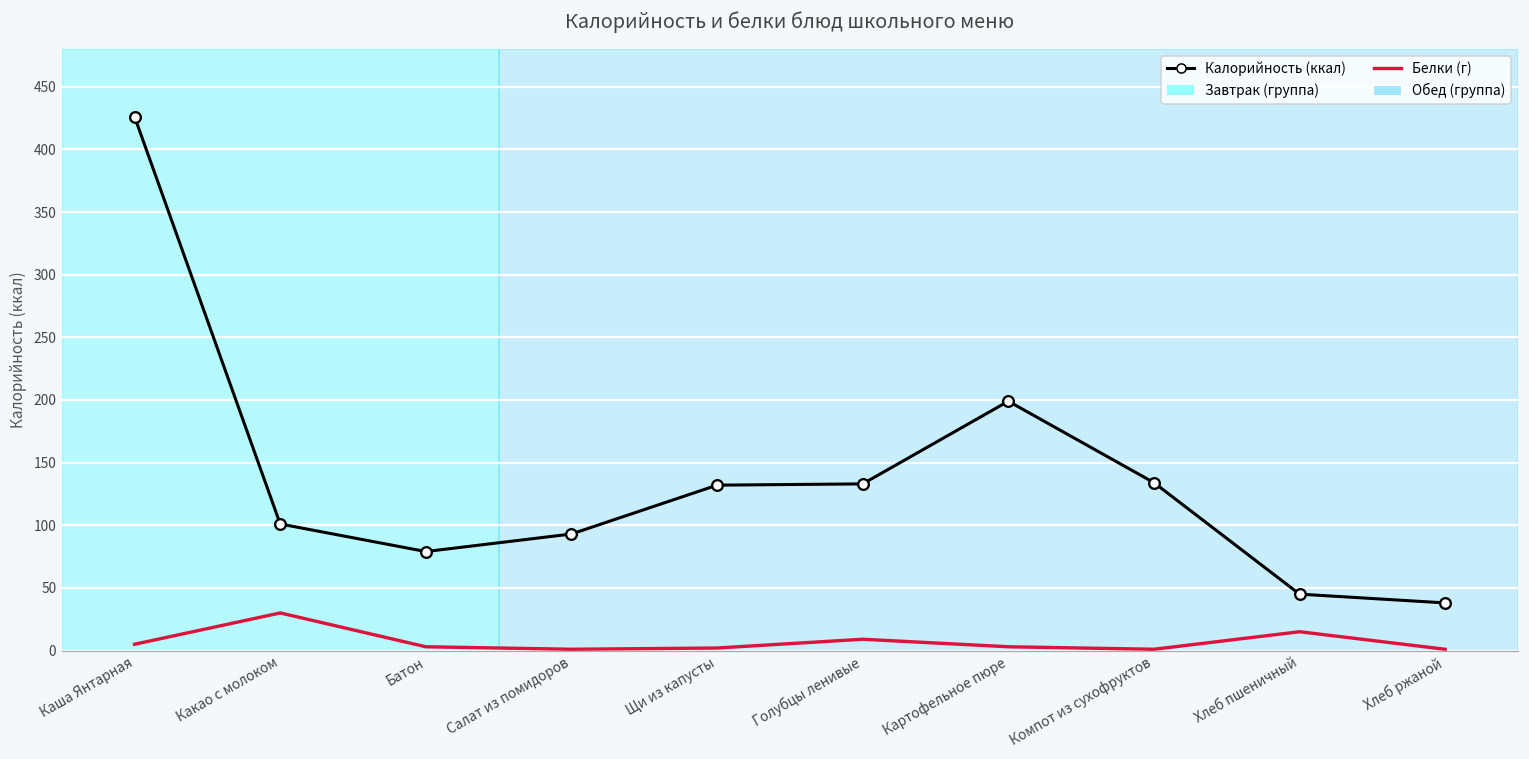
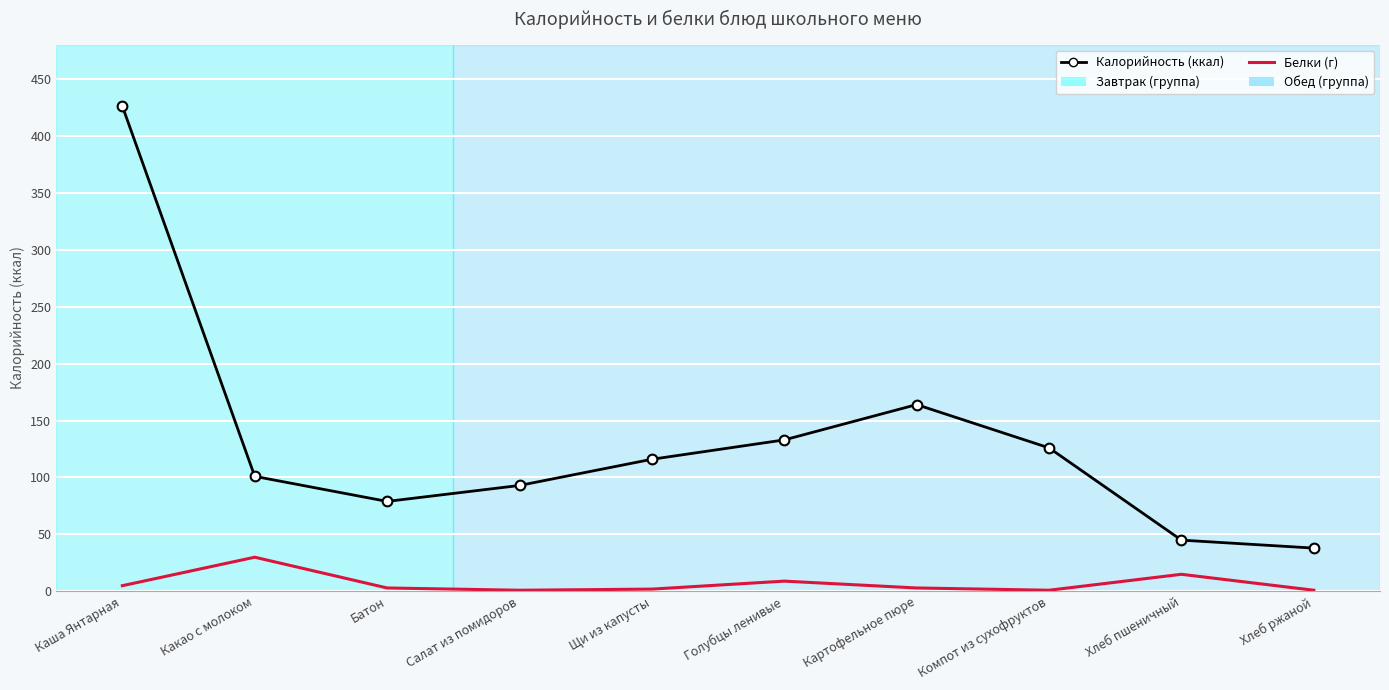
Калорийность (ккал), Щи из капусты: 132 -> 116
Калорийность (ккал), Картофельное пюре: 199 -> 164
Калорийность (ккал), Компот из сухофруктов: 134 -> 126
